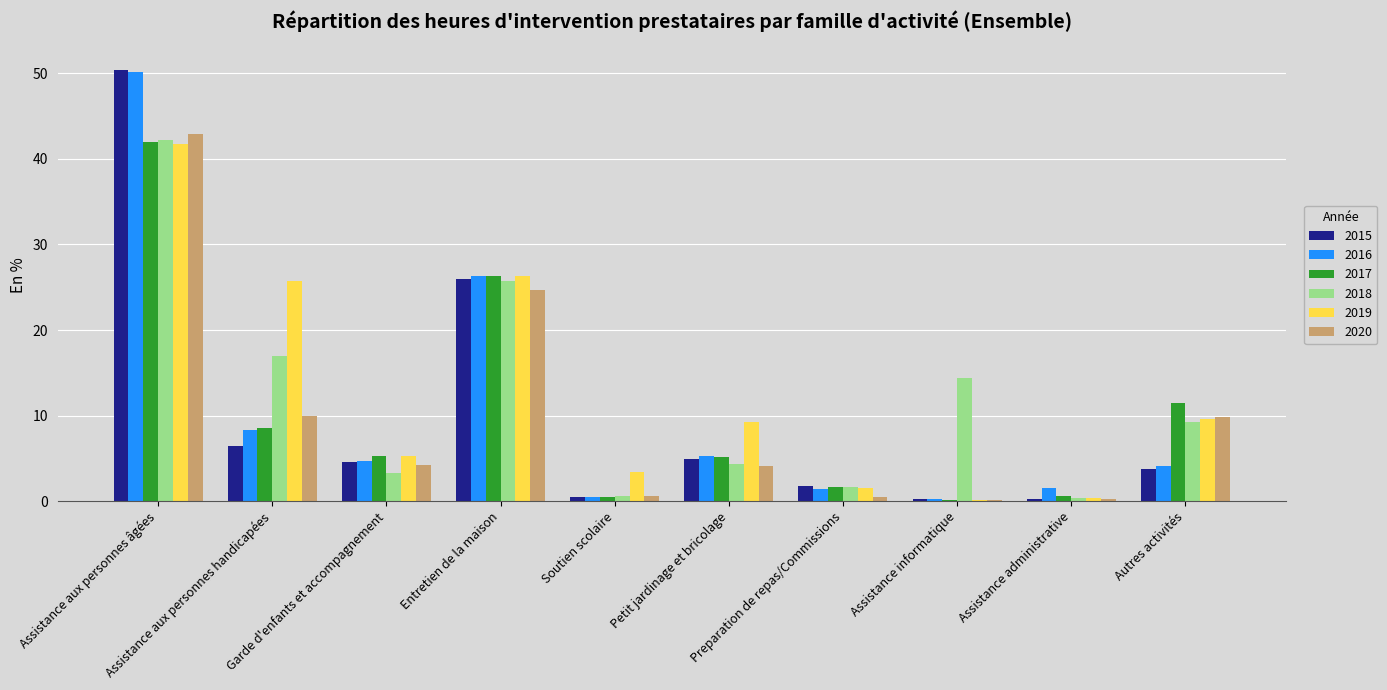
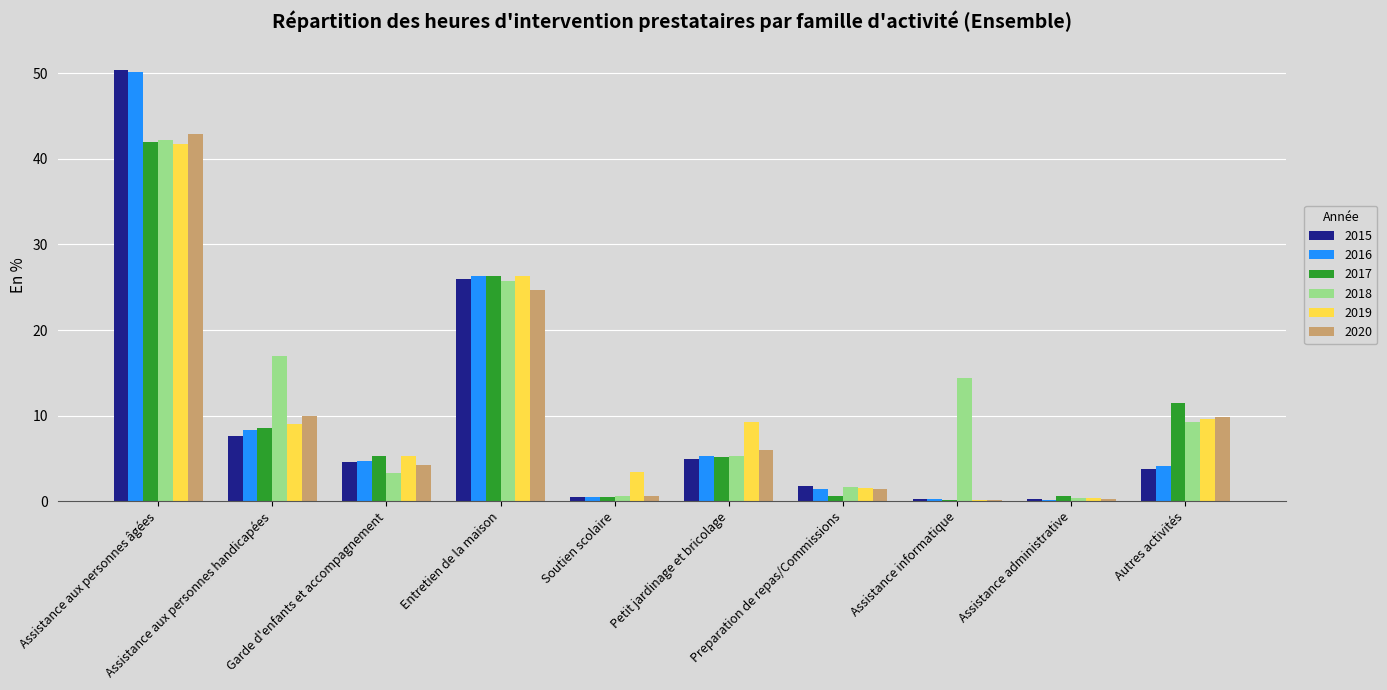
2015, Assistance aux personnes handicapées: 6 -> 8
2019, Assistance aux personnes handicapées: 26 -> 9
2018, Petit jardinage et bricolage: 4 -> 5
2020, Petit jardinage et bricolage: 4 -> 6
2017, Preparation de repas/Commissions: 2 -> 1
2020, Preparation de repas/Commissions: 0 -> 1
2016, Assistance administrative: 1 -> 0
